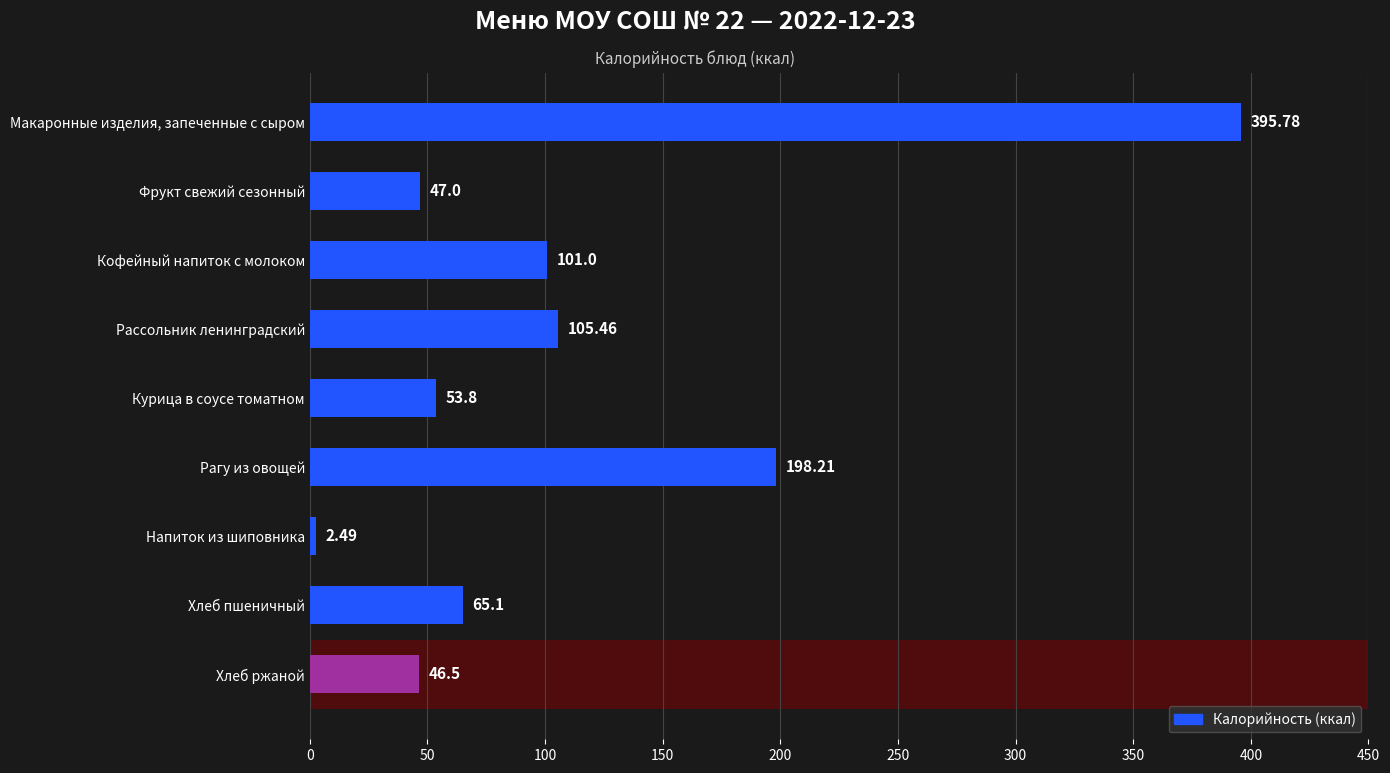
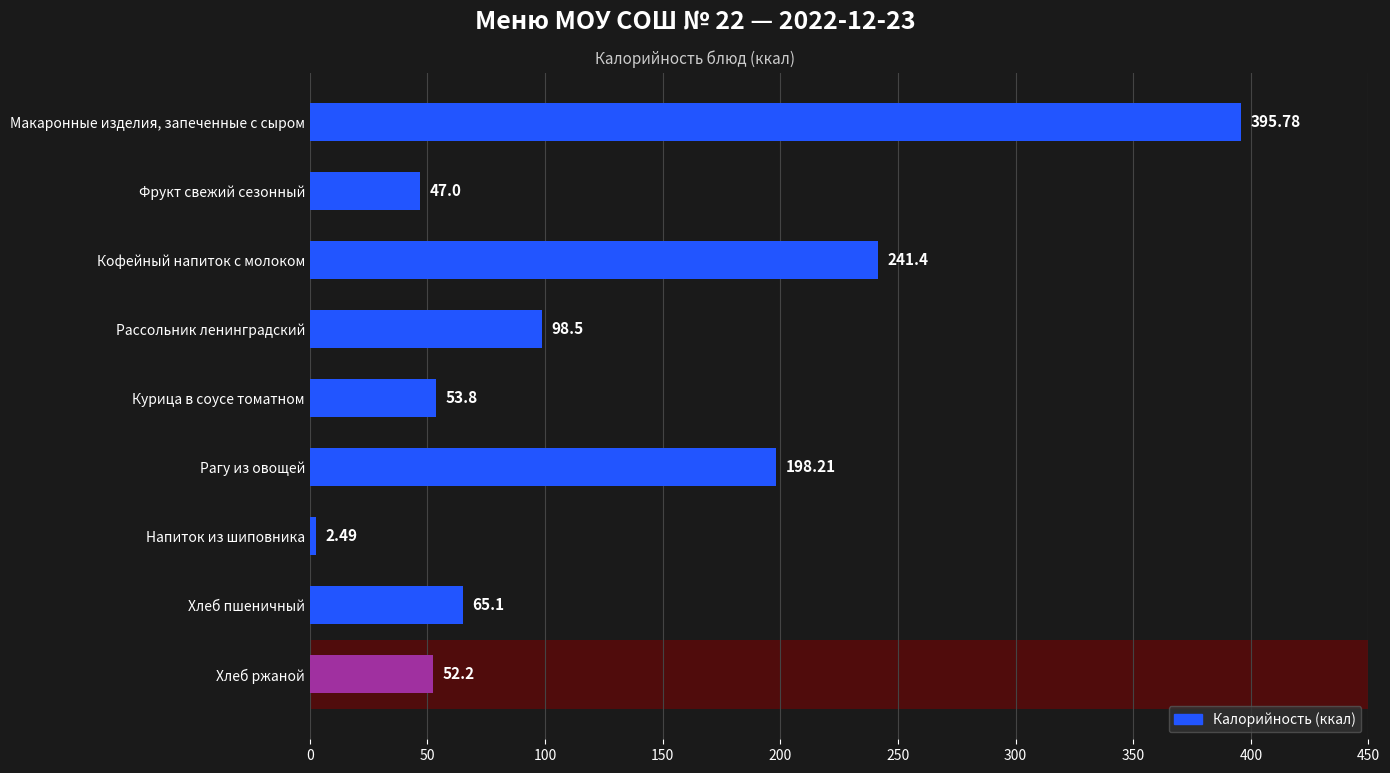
Кофейный напиток с молоком: 101.0 -> 241.4
Рассольник ленинградский: 105.46 -> 98.5
Хлеб ржаной: 46.5 -> 52.2
